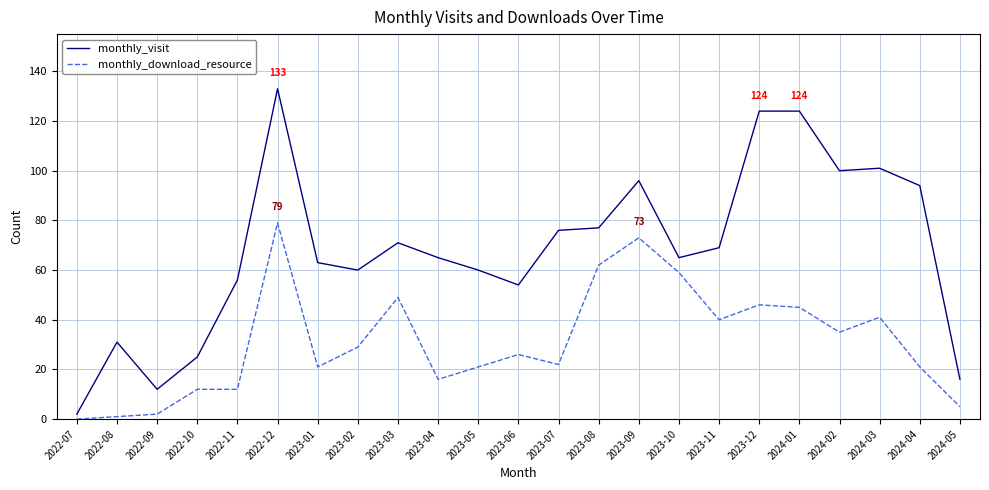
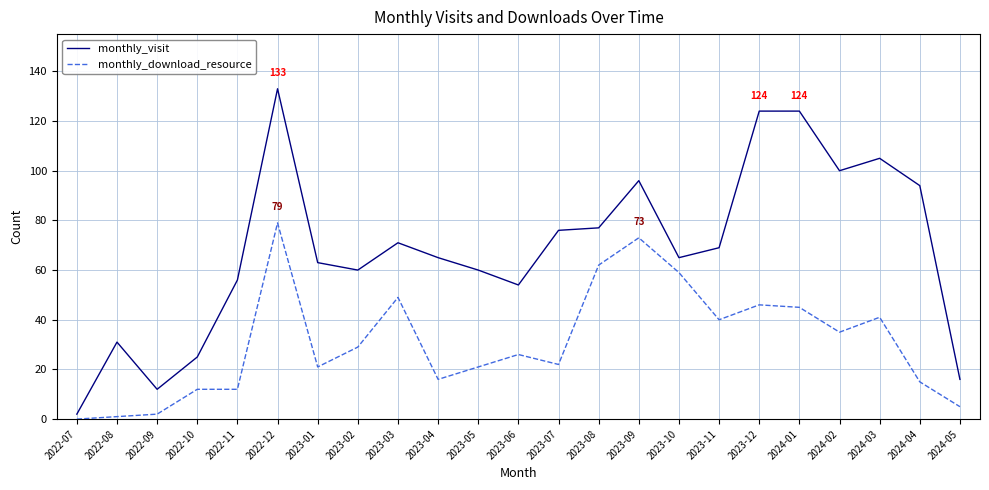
monthly_visit, 2024-03: 101 -> 105
monthly_download_resource, 2024-04: 21 -> 15
